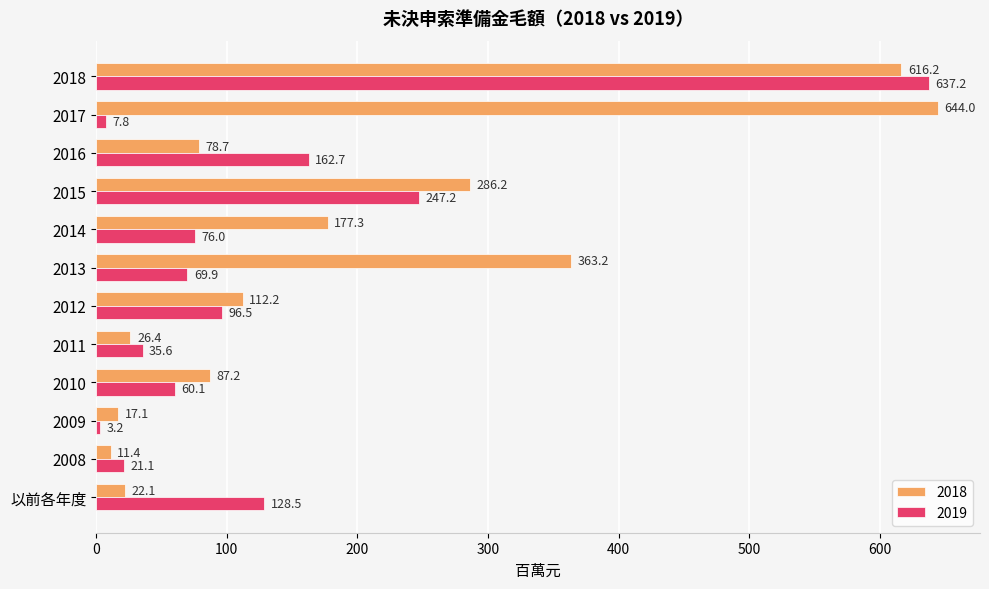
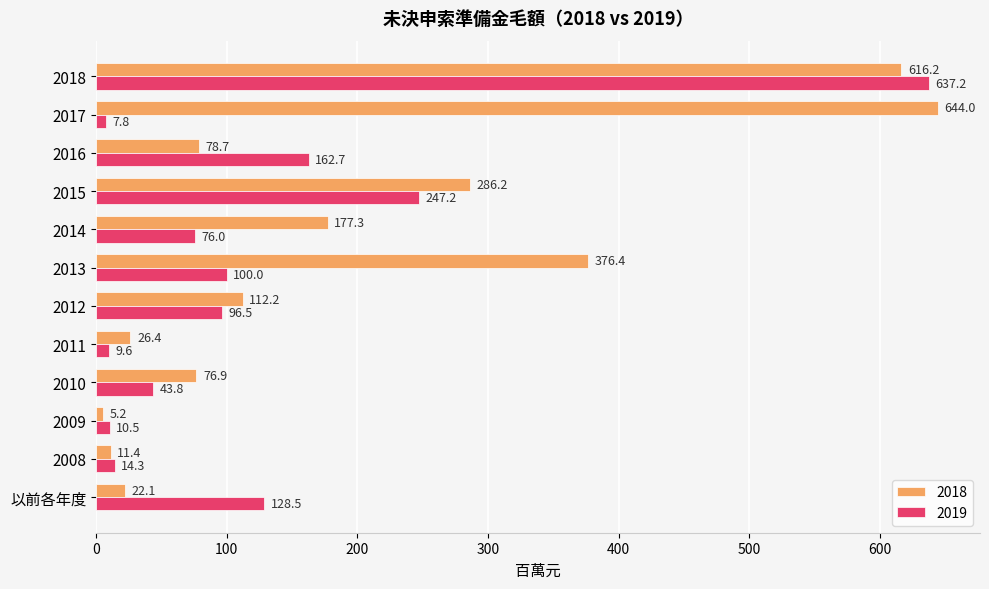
2018, 2013: 363.2 -> 376.4
2019, 2013: 69.9 -> 100.0
2019, 2011: 35.6 -> 9.6
2018, 2010: 87.2 -> 76.9
2019, 2010: 60.1 -> 43.8
2018, 2009: 17.1 -> 5.2
2019, 2009: 3.2 -> 10.5
2019, 2008: 21.1 -> 14.3
